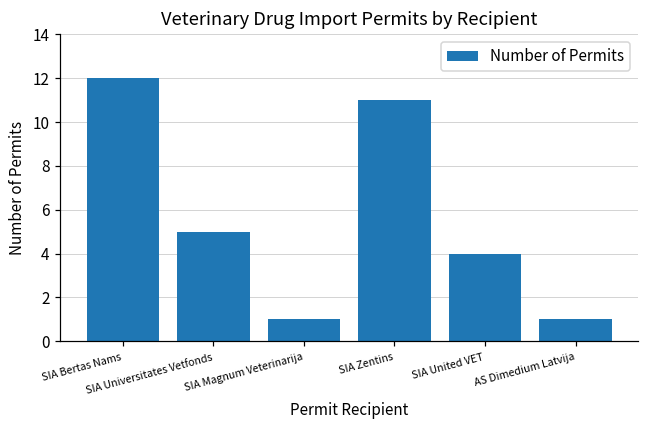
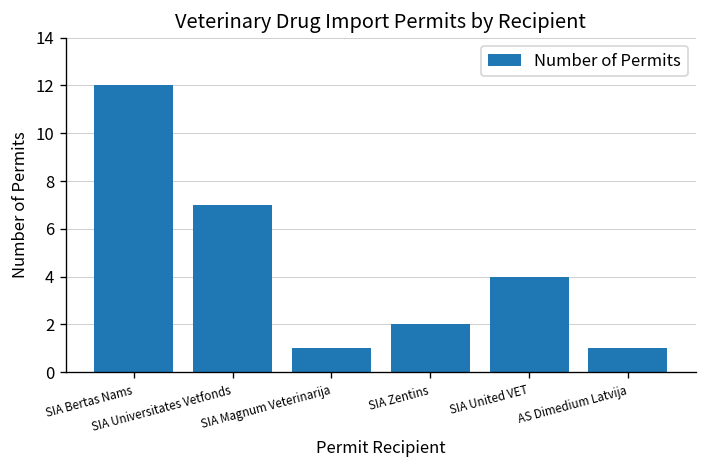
SIA Universitates Vetfonds: 5 -> 7
SIA Zentins: 11 -> 2
